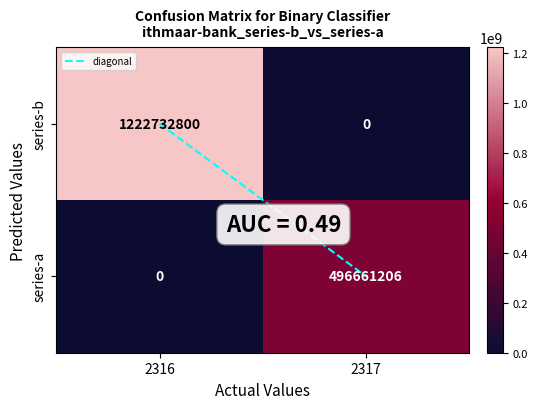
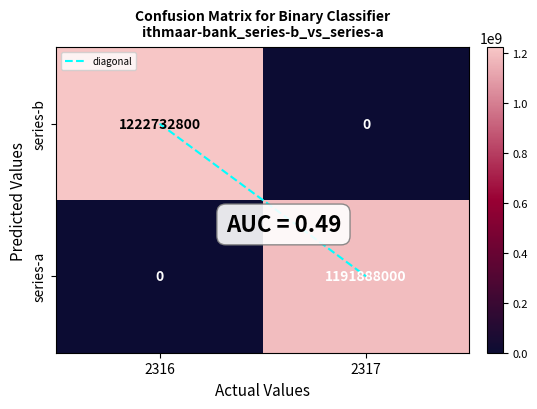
series-a, 2317: 496661206 -> 1191888000
